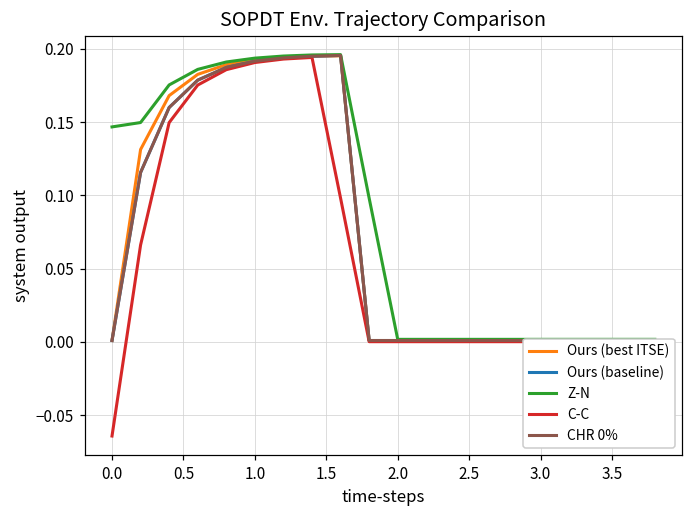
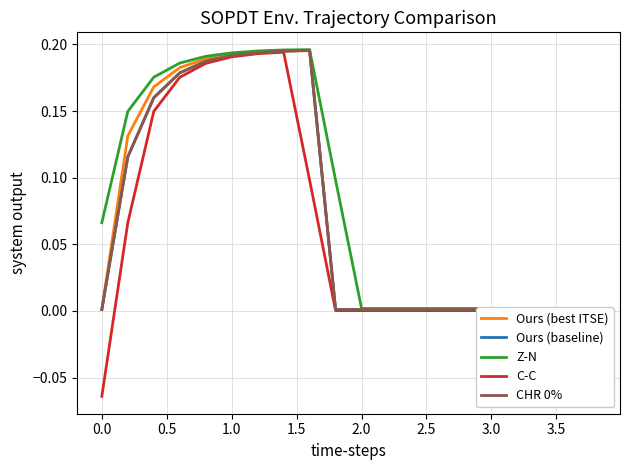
Z-N, 0.0: 0.147 -> 0.066
